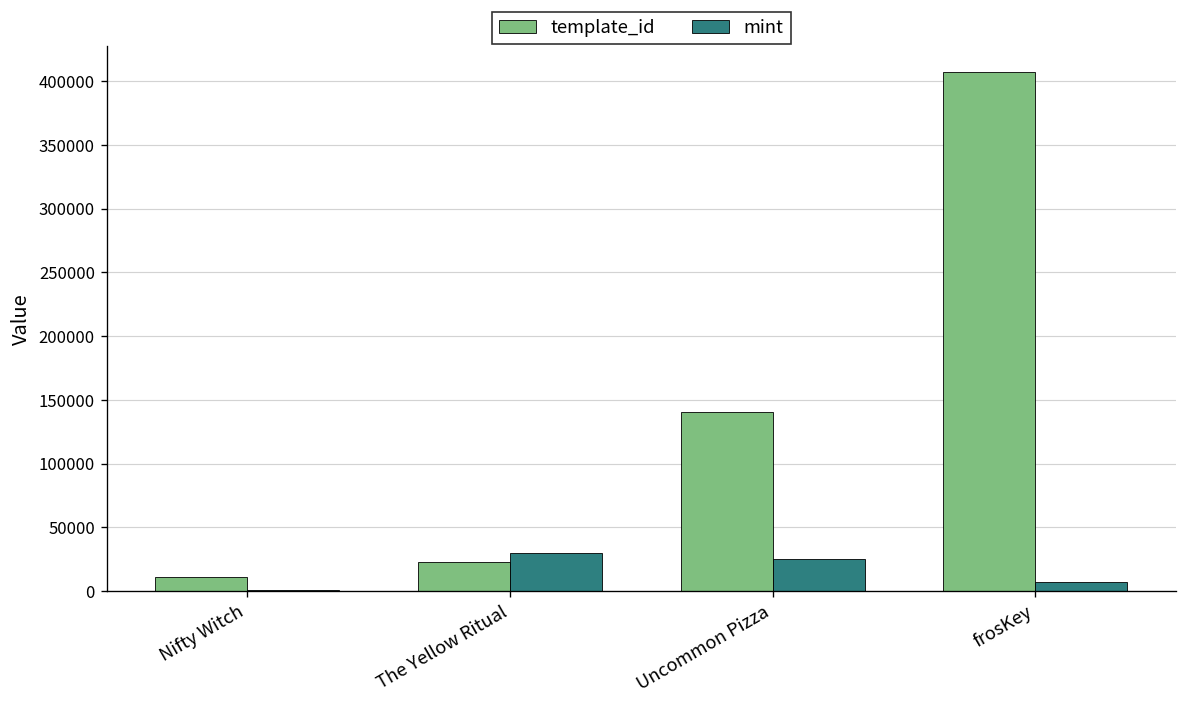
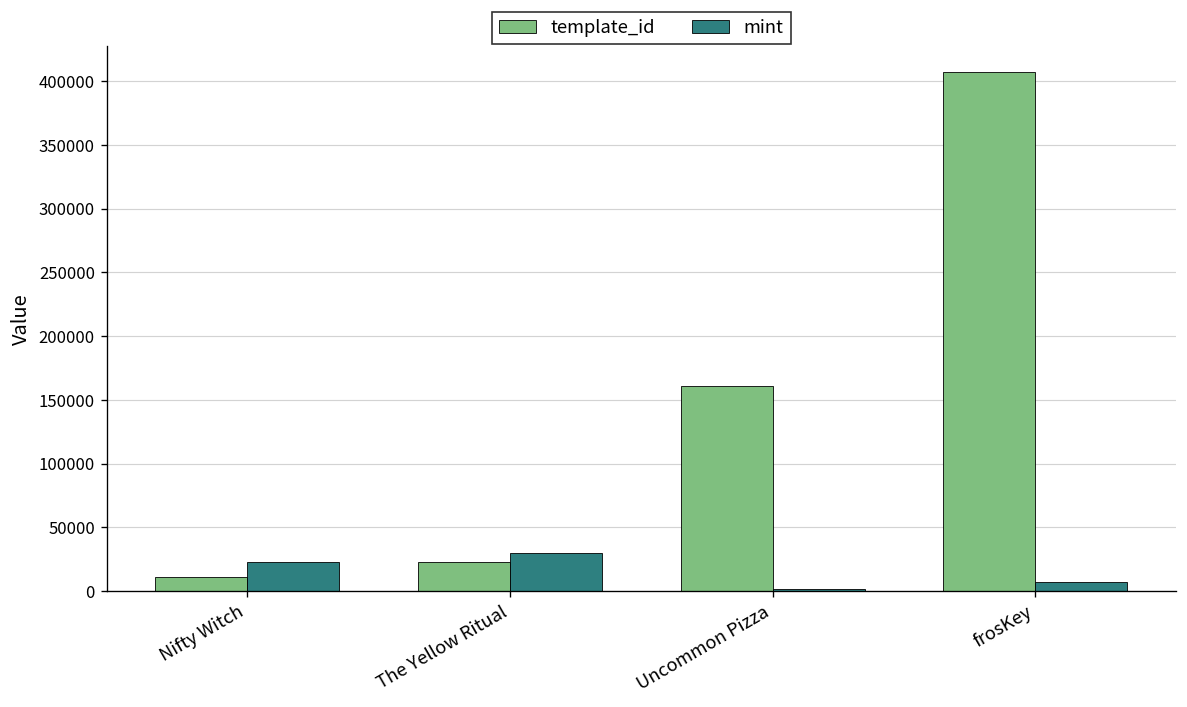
mint, Nifty Witch: 0 -> 23000
template_id, Uncommon Pizza: 141000 -> 161000
mint, Uncommon Pizza: 25000 -> 1000
